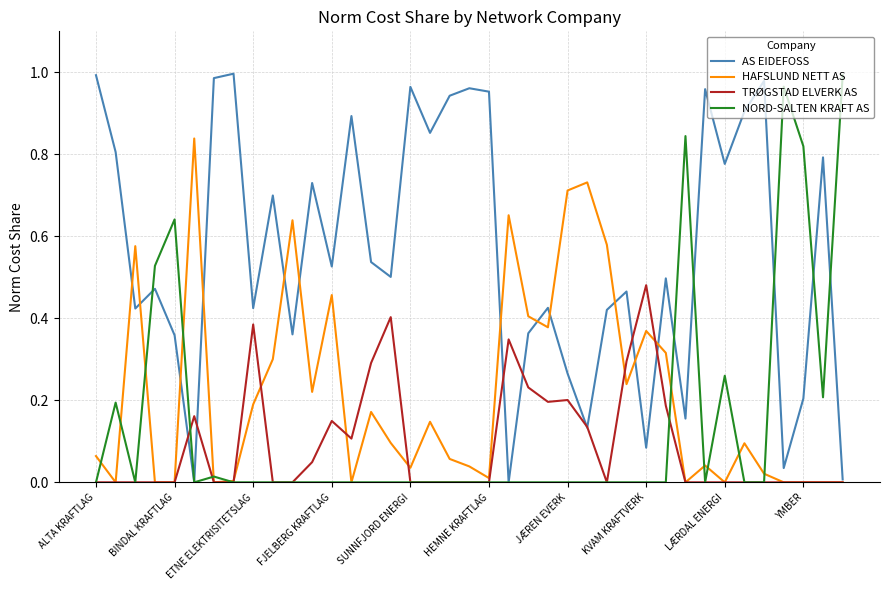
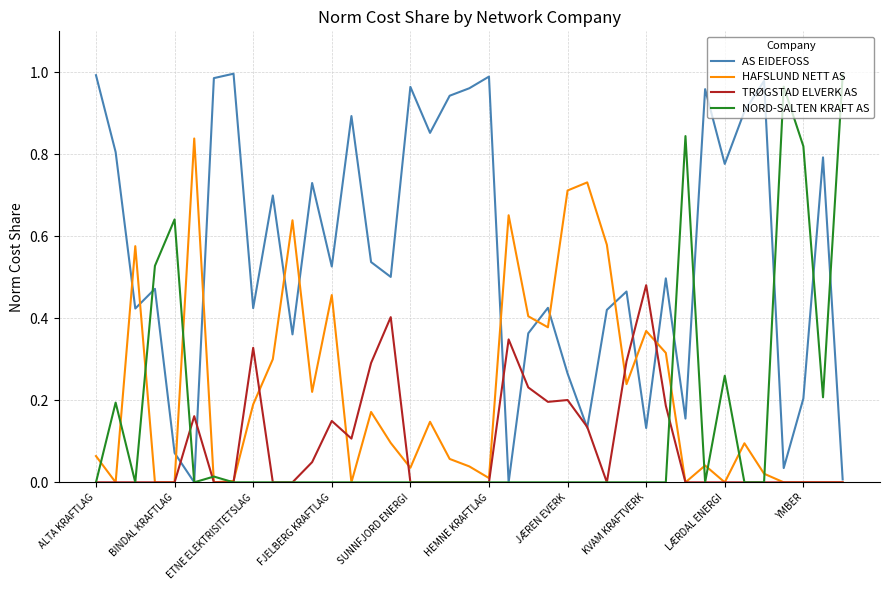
AS EIDEFOSS, BINDAL KRAFTLAG: 0.36 -> 0.07
TRØGSTAD ELVERK AS, ETNE ELEKTRISITETSLAG: 0.39 -> 0.33
AS EIDEFOSS, HEMNE KRAFTLAG: 0.95 -> 0.99
AS EIDEFOSS, KVAM KRAFTVERK: 0.08 -> 0.13
